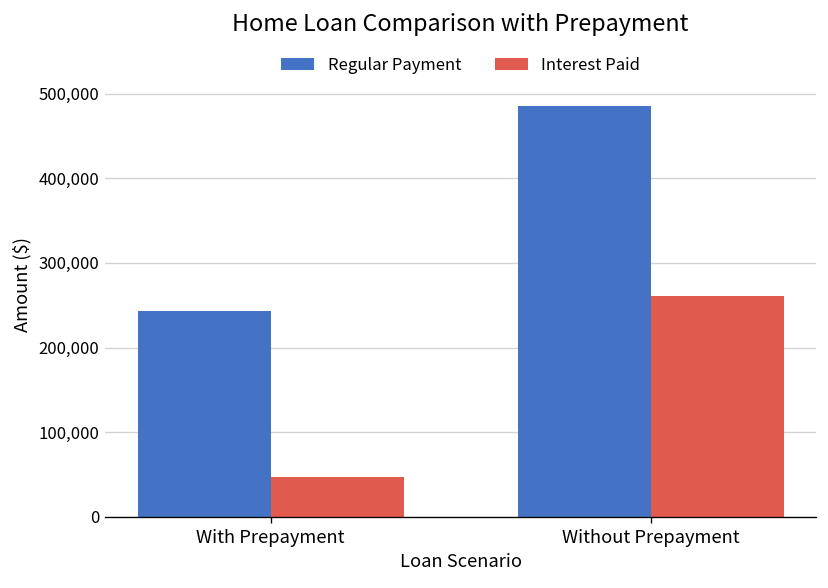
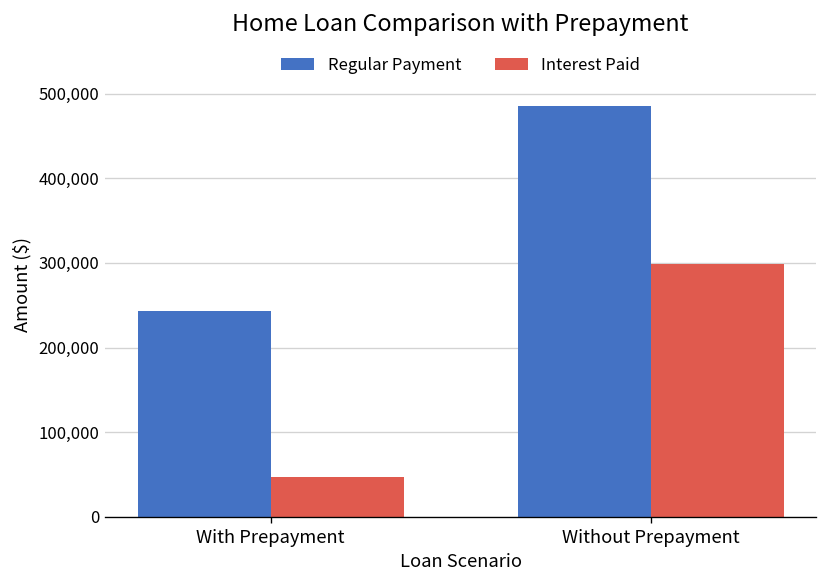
Interest Paid, Without Prepayment: 260,000 -> 300,000
